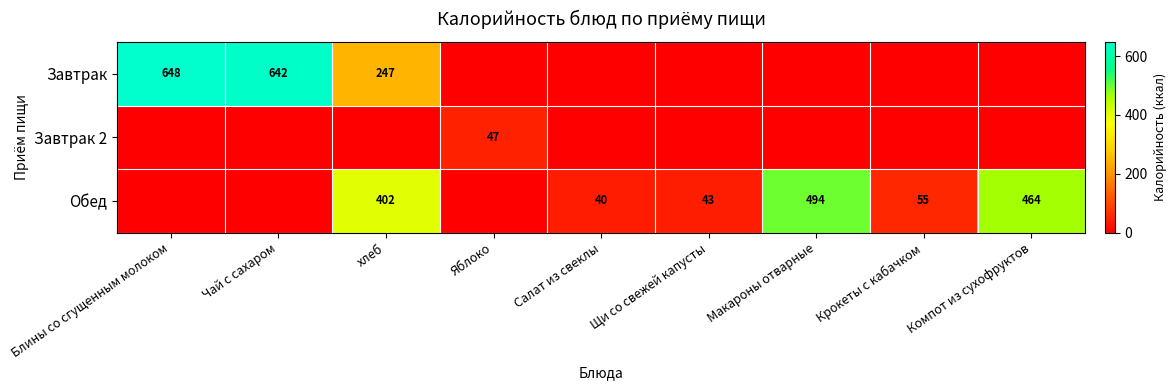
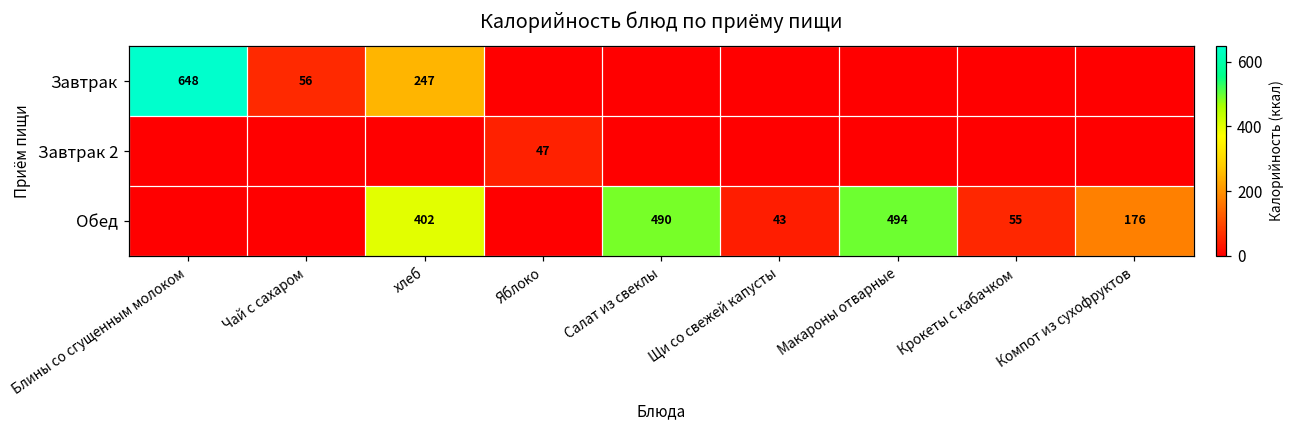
Завтрак, Чай с сахаром: 642 -> 56
Обед, Салат из свеклы: 40 -> 490
Обед, Компот из сухофруктов: 464 -> 176
